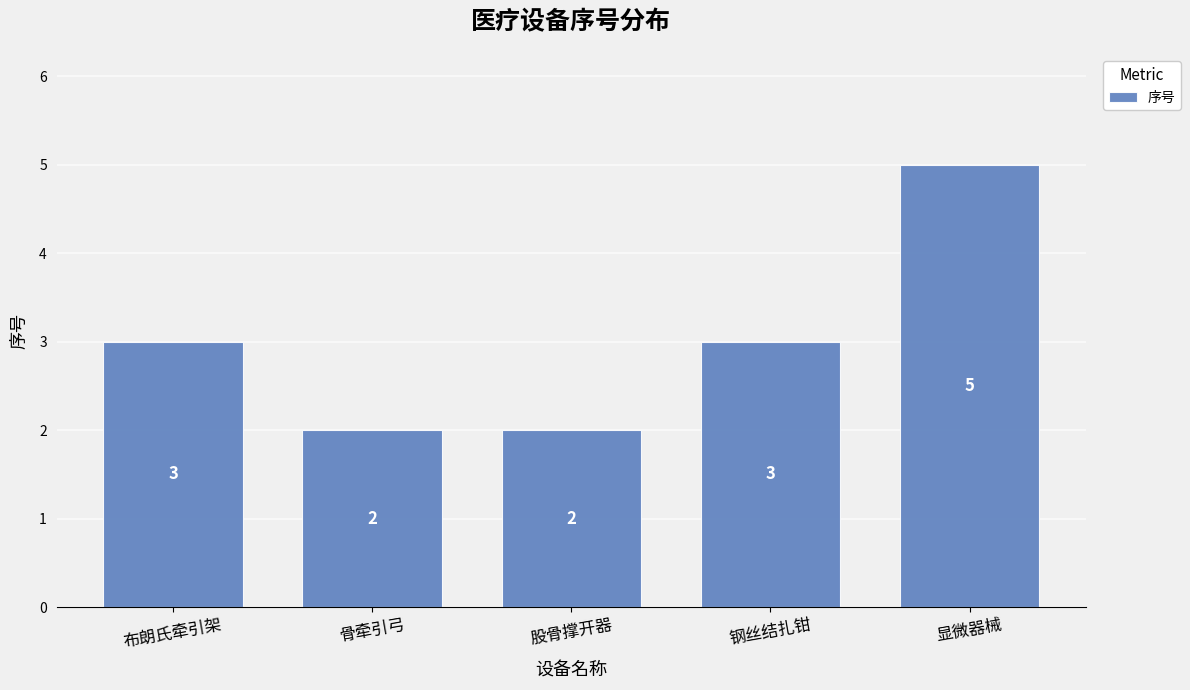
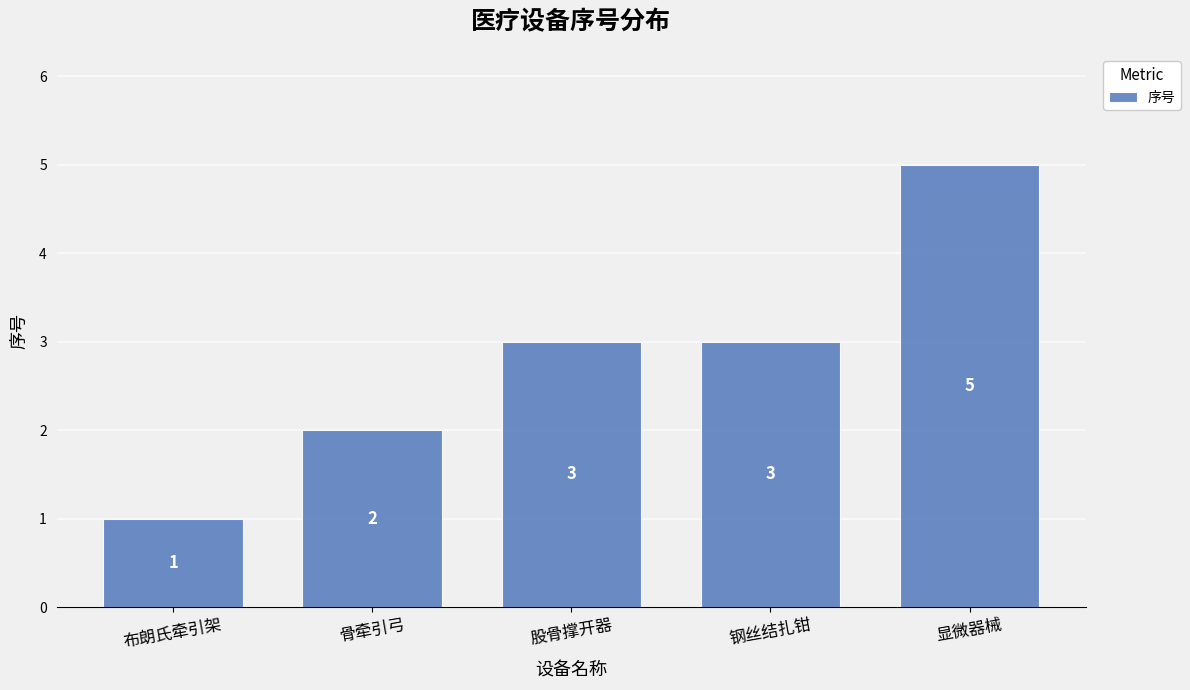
布朗氏牵引架: 3 -> 1
股骨撑开器: 2 -> 3
